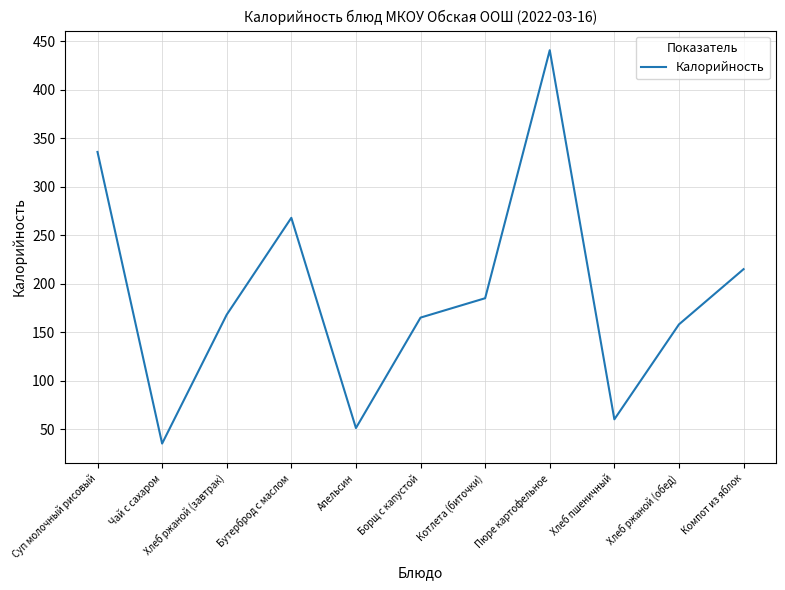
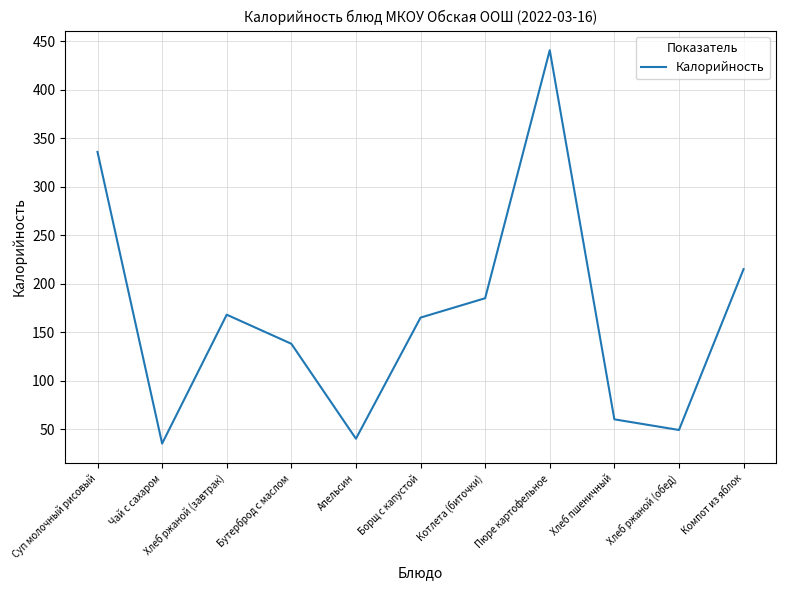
Бутерброд с маслом: 270 -> 140
Апельсин: 50 -> 40
Хлеб ржаной (обед): 160 -> 50
